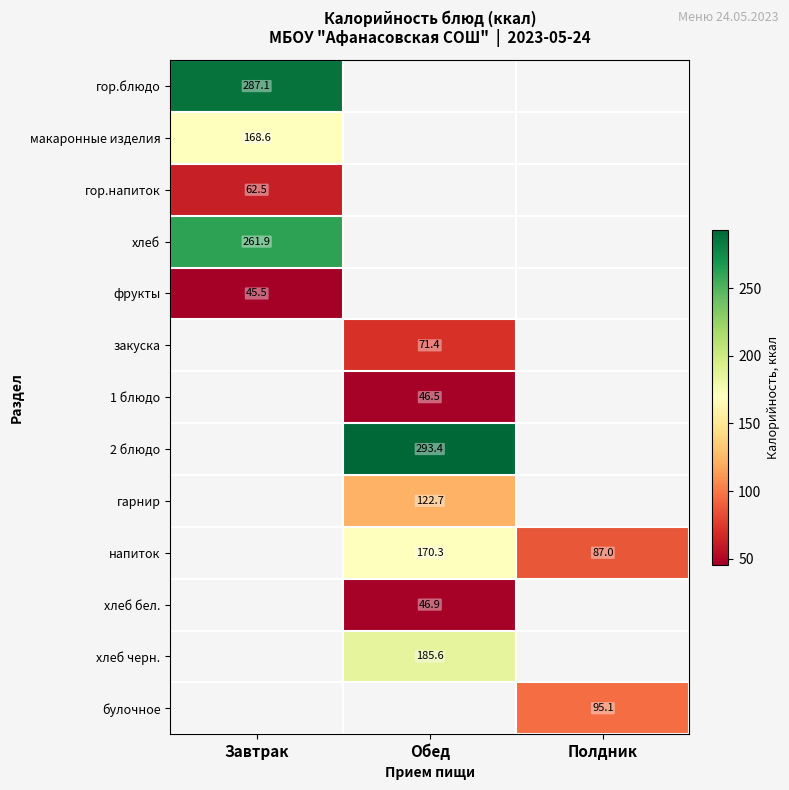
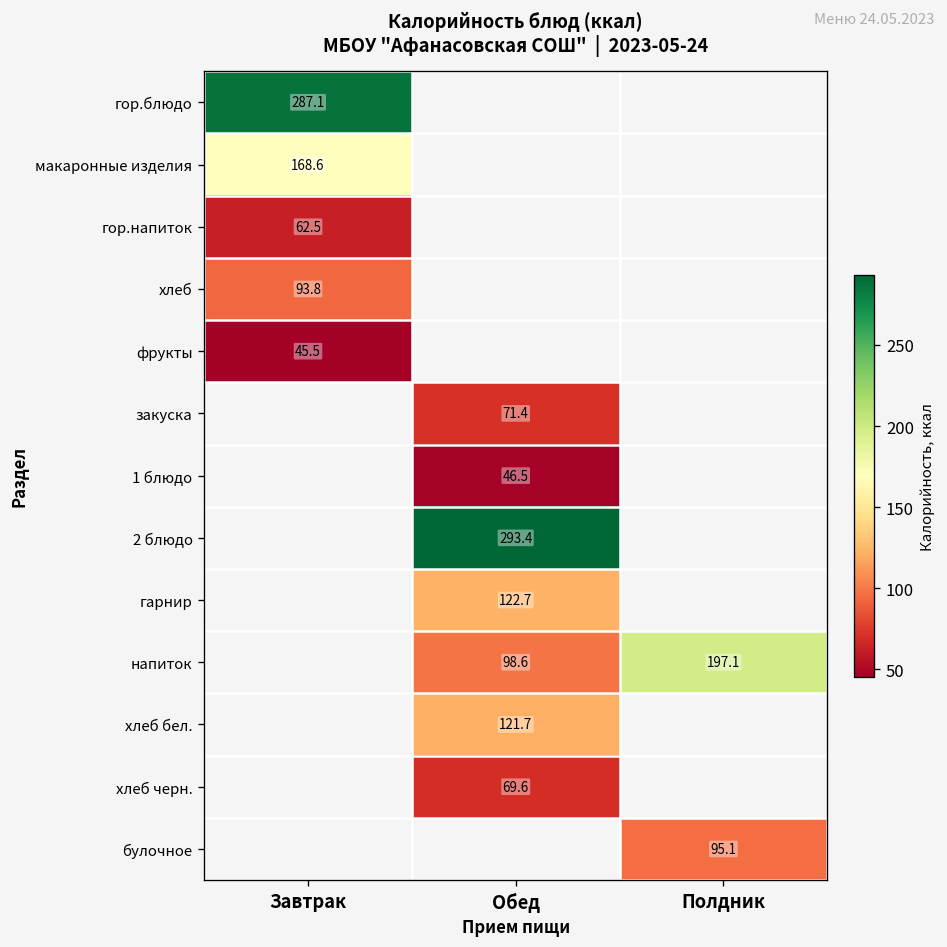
хлеб, Завтрак: 261.9 -> 93.8
напиток, Обед: 170.3 -> 98.6
напиток, Полдник: 87.0 -> 197.1
хлеб бел., Обед: 46.9 -> 121.7
хлеб черн., Обед: 185.6 -> 69.6
